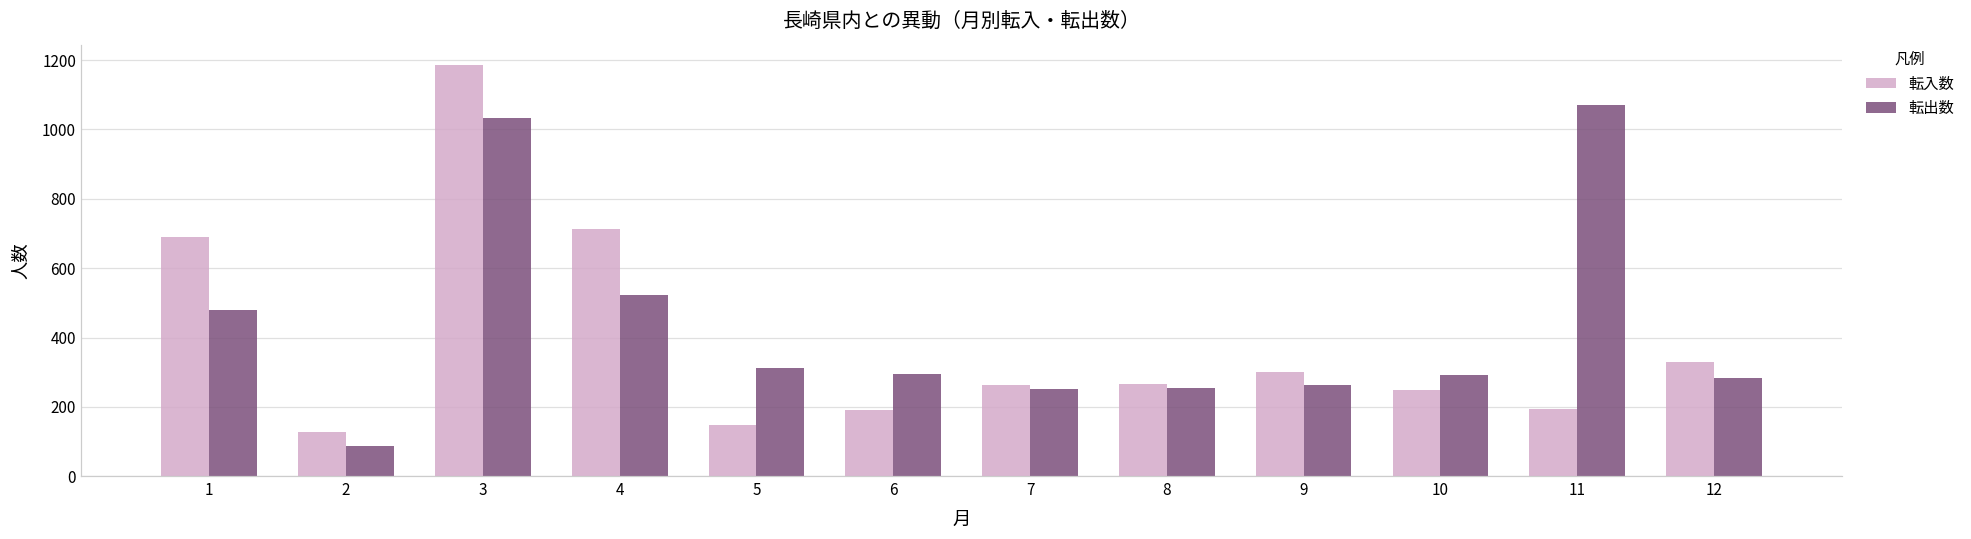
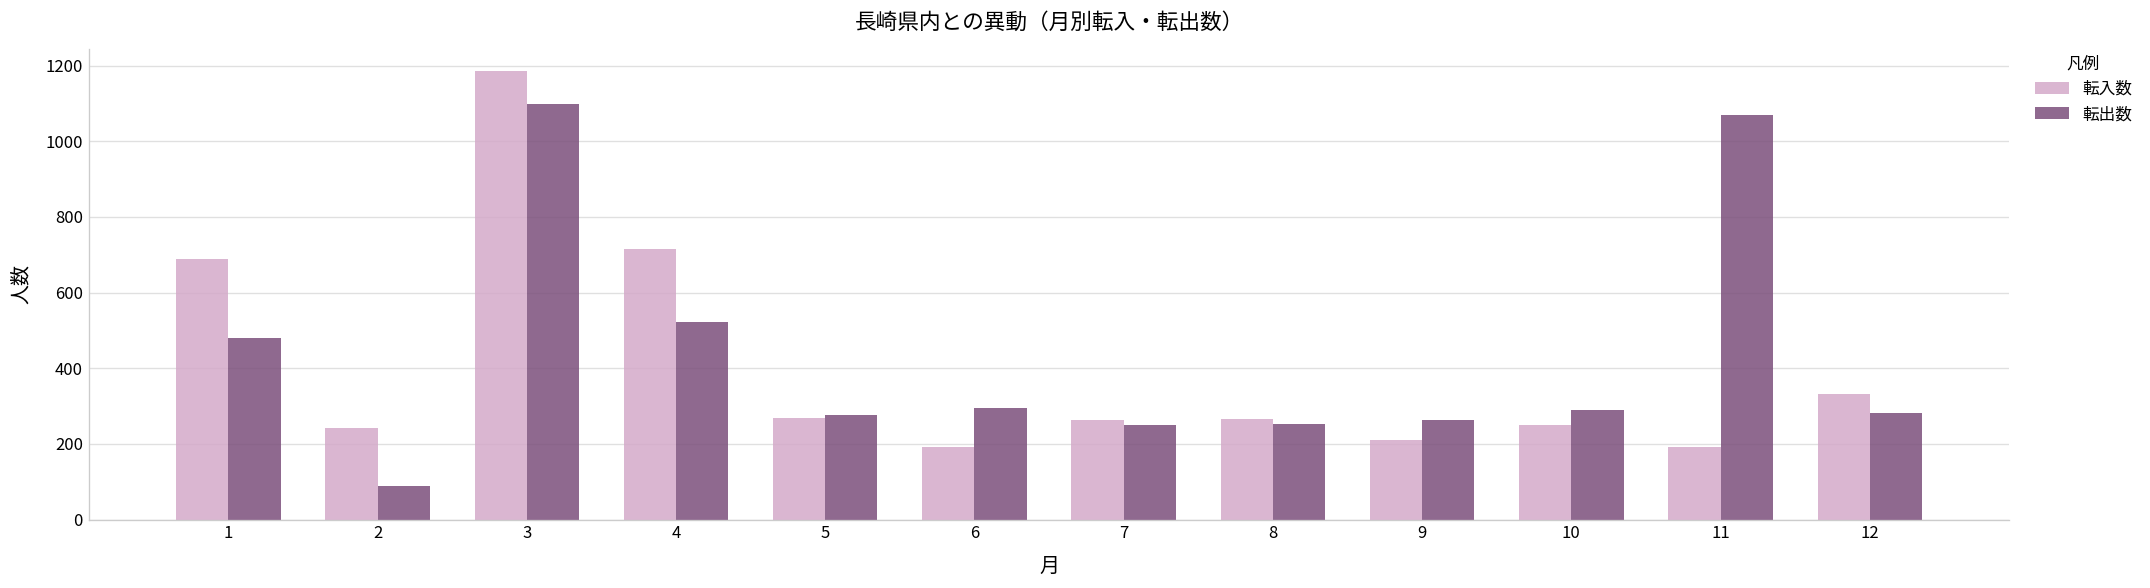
転入数, 2: 130 -> 240
転出数, 3: 1030 -> 1100
転入数, 5: 150 -> 270
転出数, 5: 310 -> 280
転入数, 9: 300 -> 210
